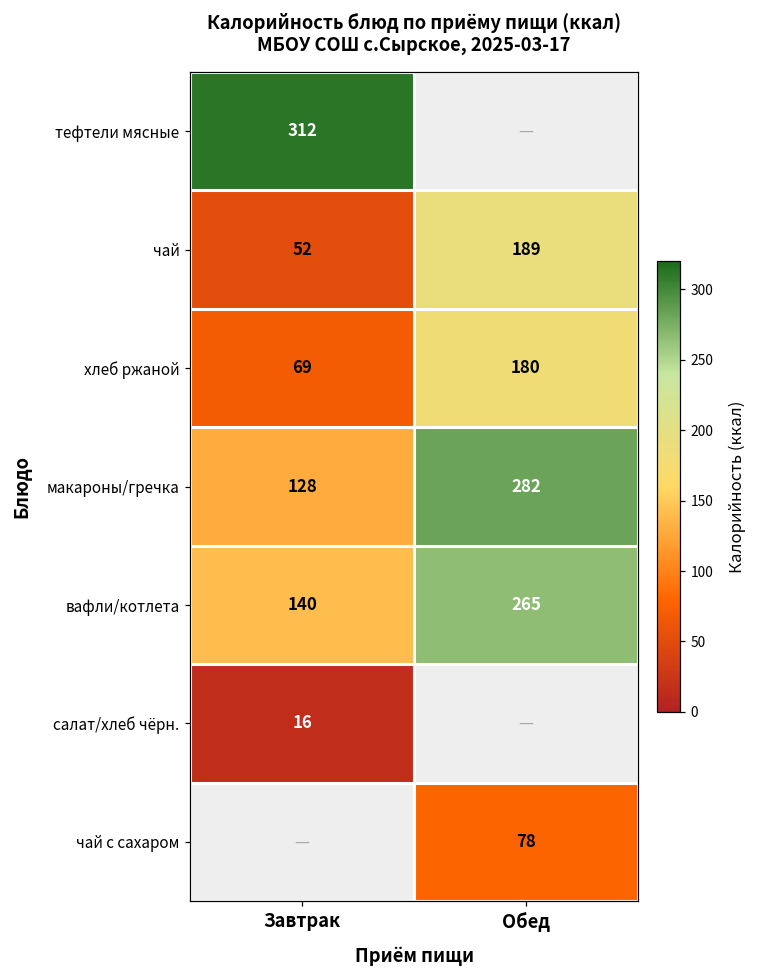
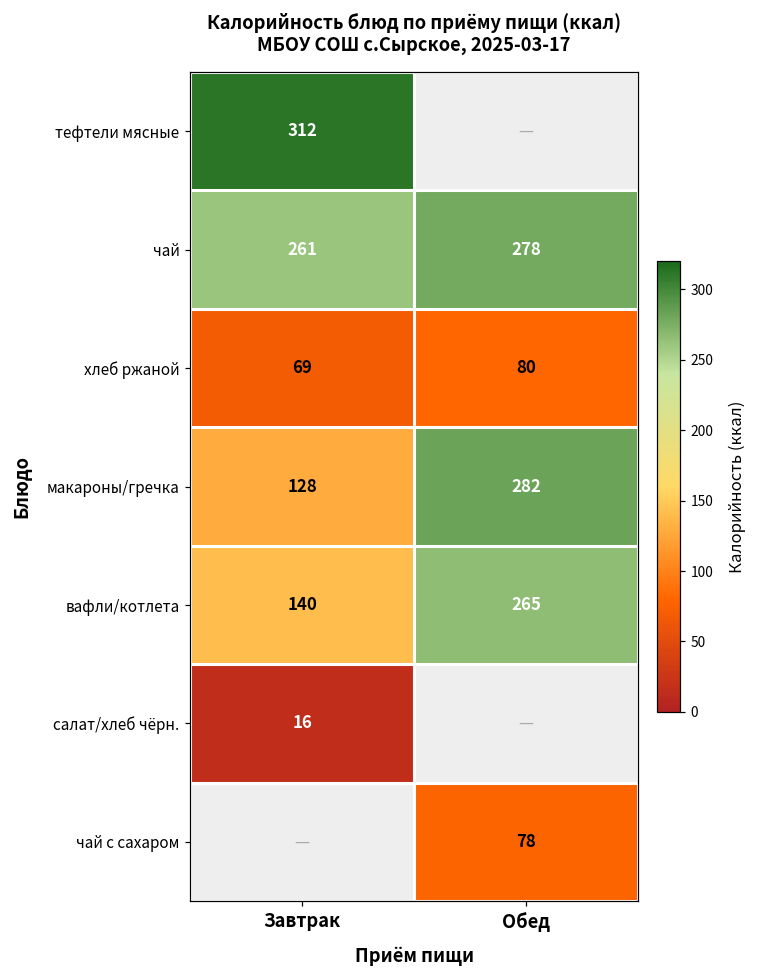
чай, Завтрак: 52 -> 261
чай, Обед: 189 -> 278
хлеб ржаной, Обед: 180 -> 80
